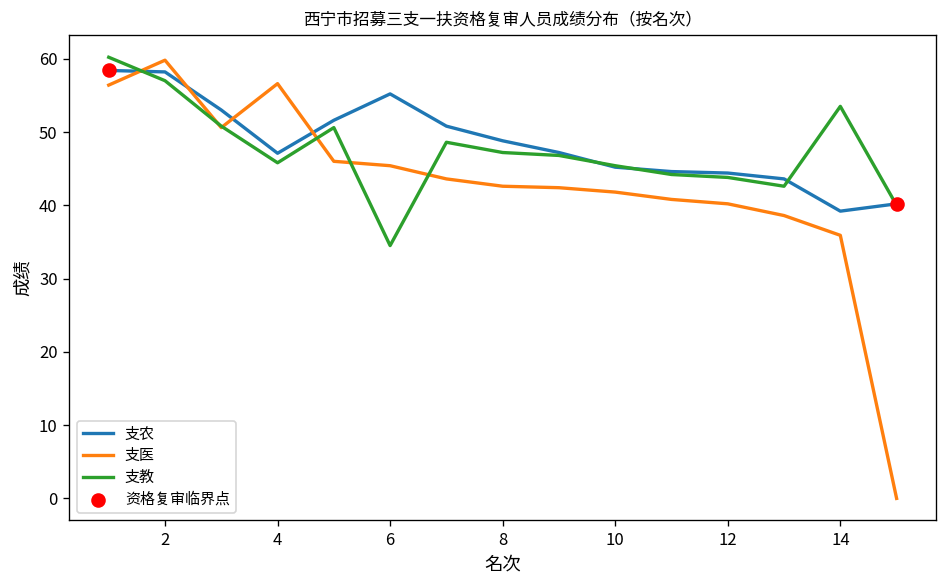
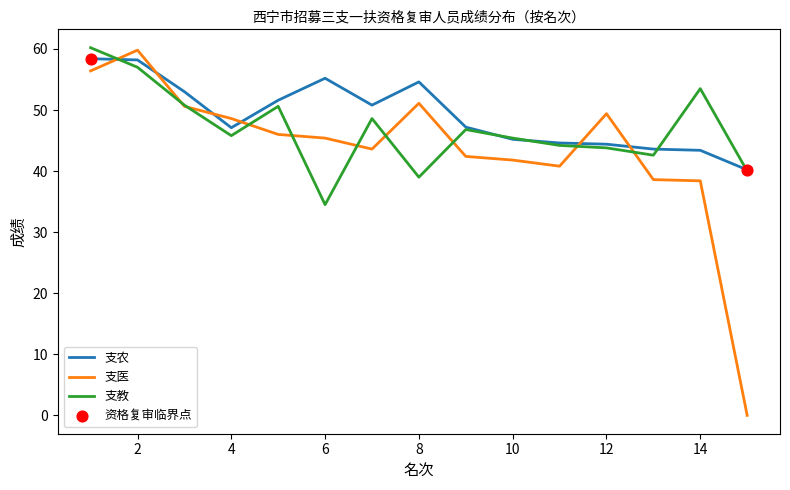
支医, 4: 57 -> 49
支农, 8: 49 -> 55
支医, 8: 43 -> 51
支教, 8: 47 -> 39
支医, 12: 40 -> 49
支农, 14: 39 -> 43
支医, 14: 36 -> 38
